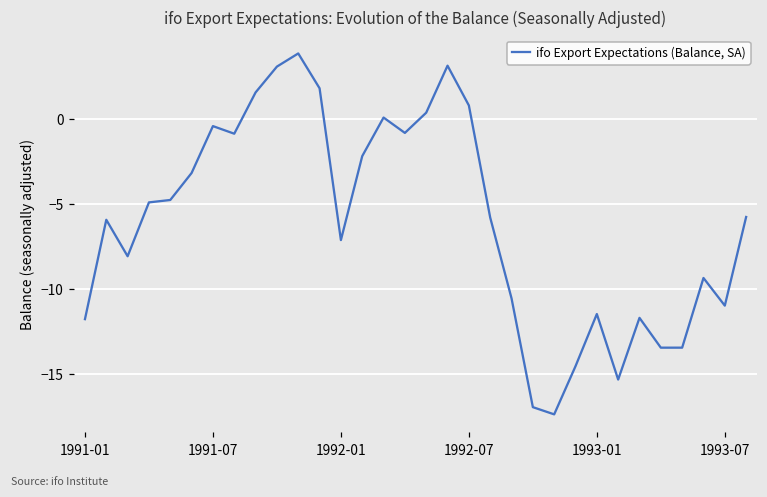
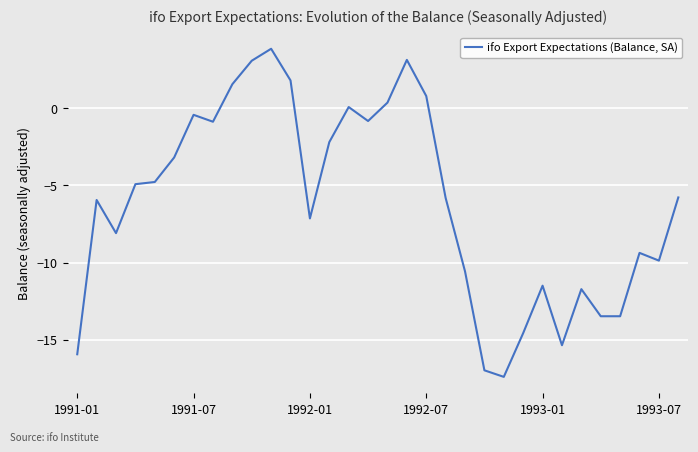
1991-01: -11.8 -> -15.9
1993-07: -11.0 -> -9.9
